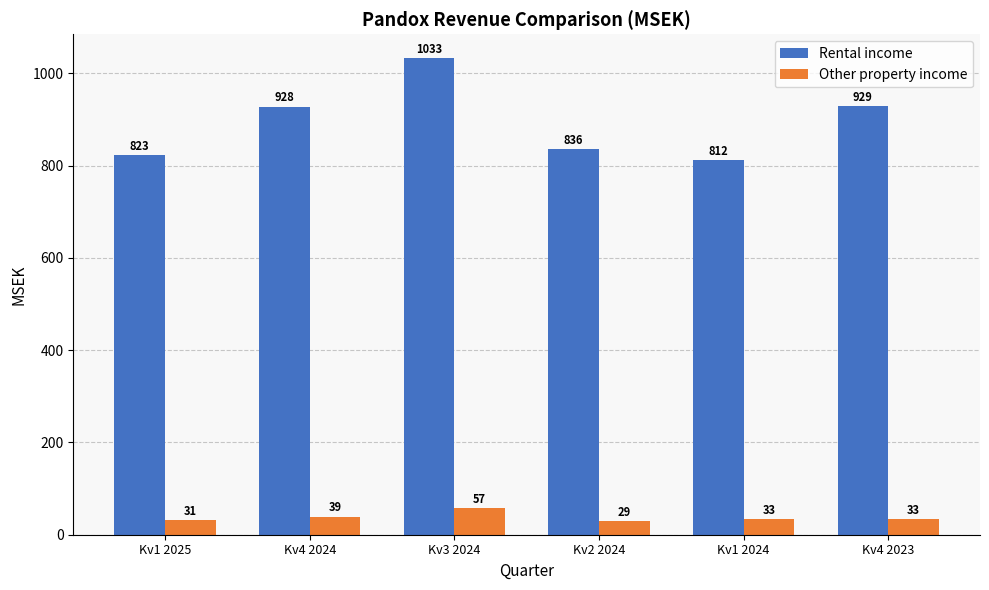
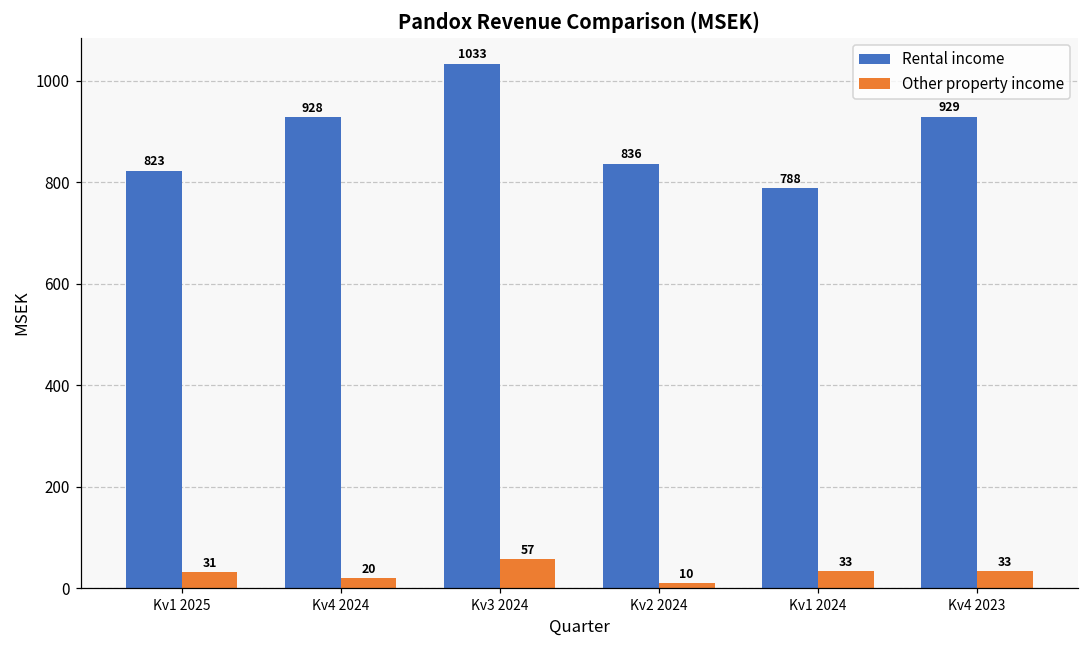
Other property income, Kv4 2024: 39 -> 20
Other property income, Kv2 2024: 29 -> 10
Rental income, Kv1 2024: 812 -> 788
